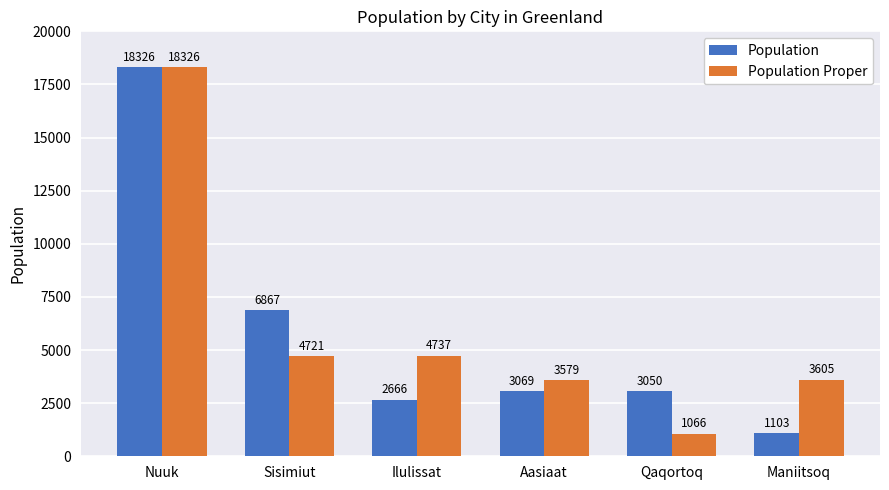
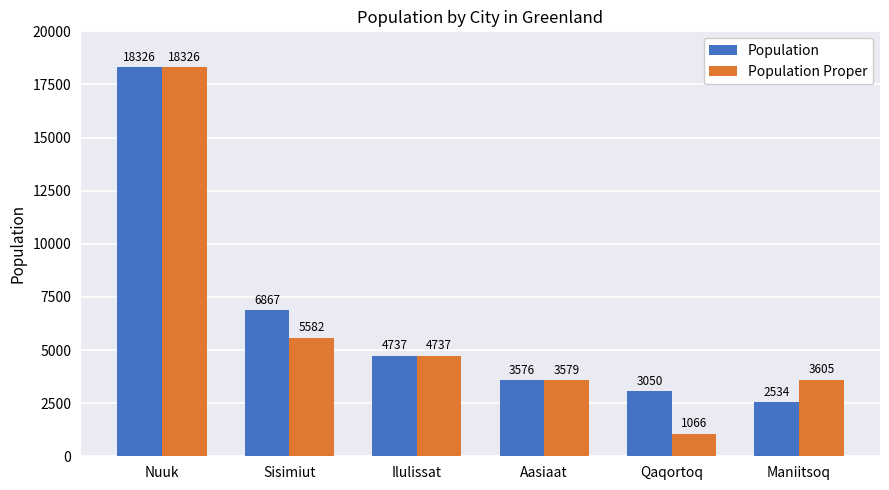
Population Proper, Sisimiut: 4721 -> 5582
Population, Ilulissat: 2666 -> 4737
Population, Aasiaat: 3069 -> 3576
Population, Maniitsoq: 1103 -> 2534
